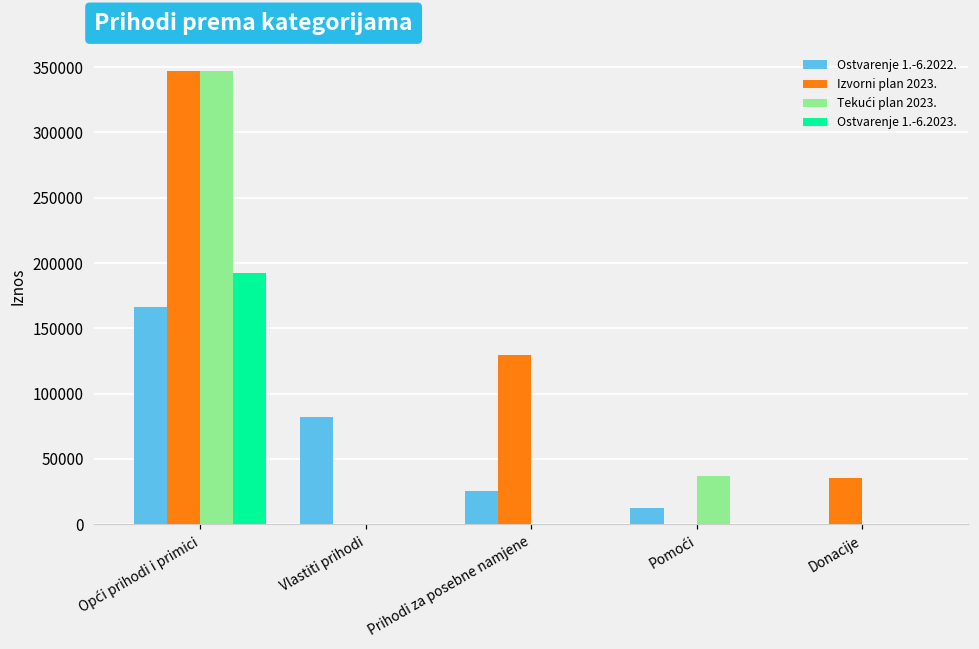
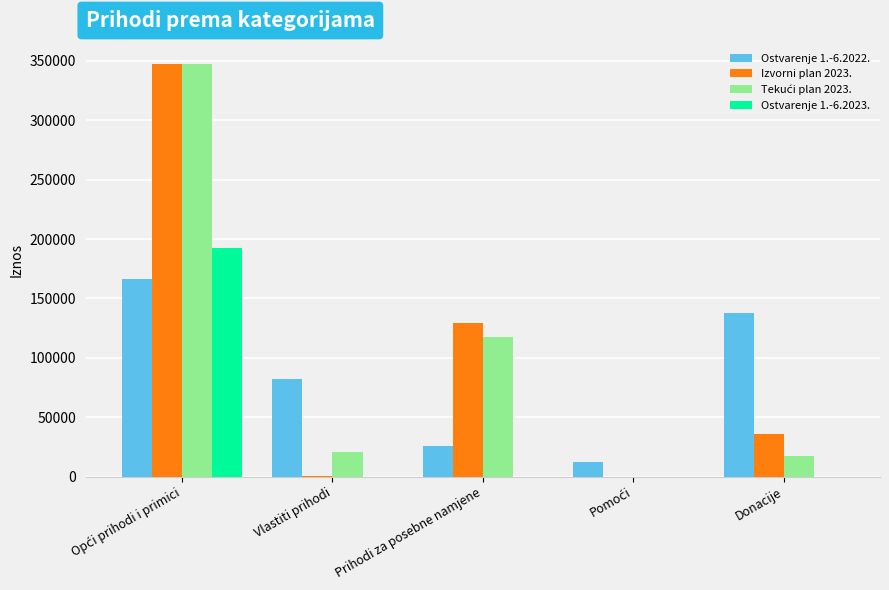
Tekući plan 2023., Vlastiti prihodi: 0 -> 21000
Tekući plan 2023., Prihodi za posebne namjene: 0 -> 117000
Tekući plan 2023., Pomoći: 37000 -> 0
Ostvarenje 1.-6.2022., Donacije: 0 -> 138000
Tekući plan 2023., Donacije: 0 -> 18000
